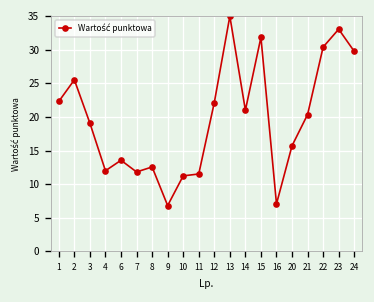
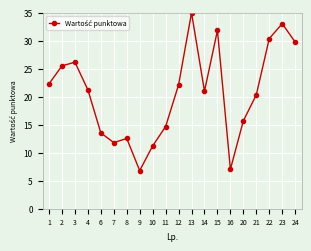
3: 19 -> 26
4: 12 -> 21
11: 12 -> 15
